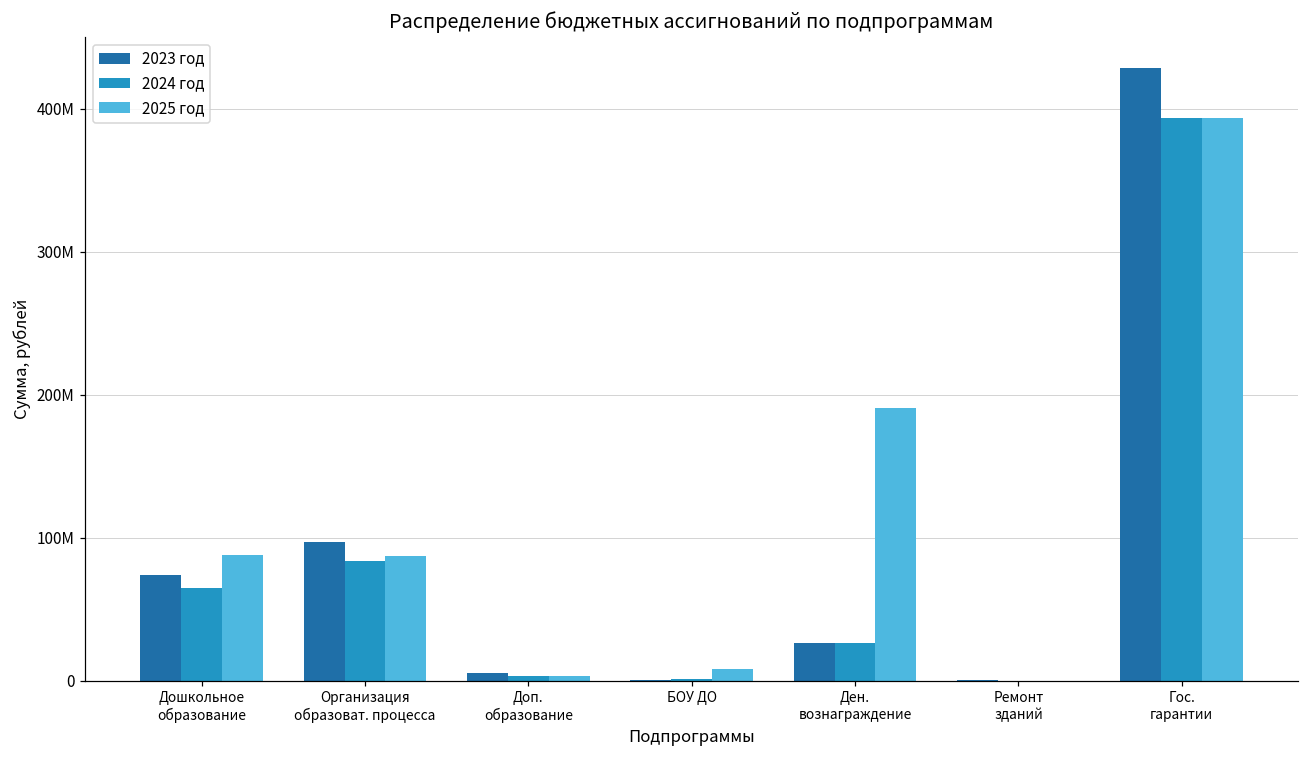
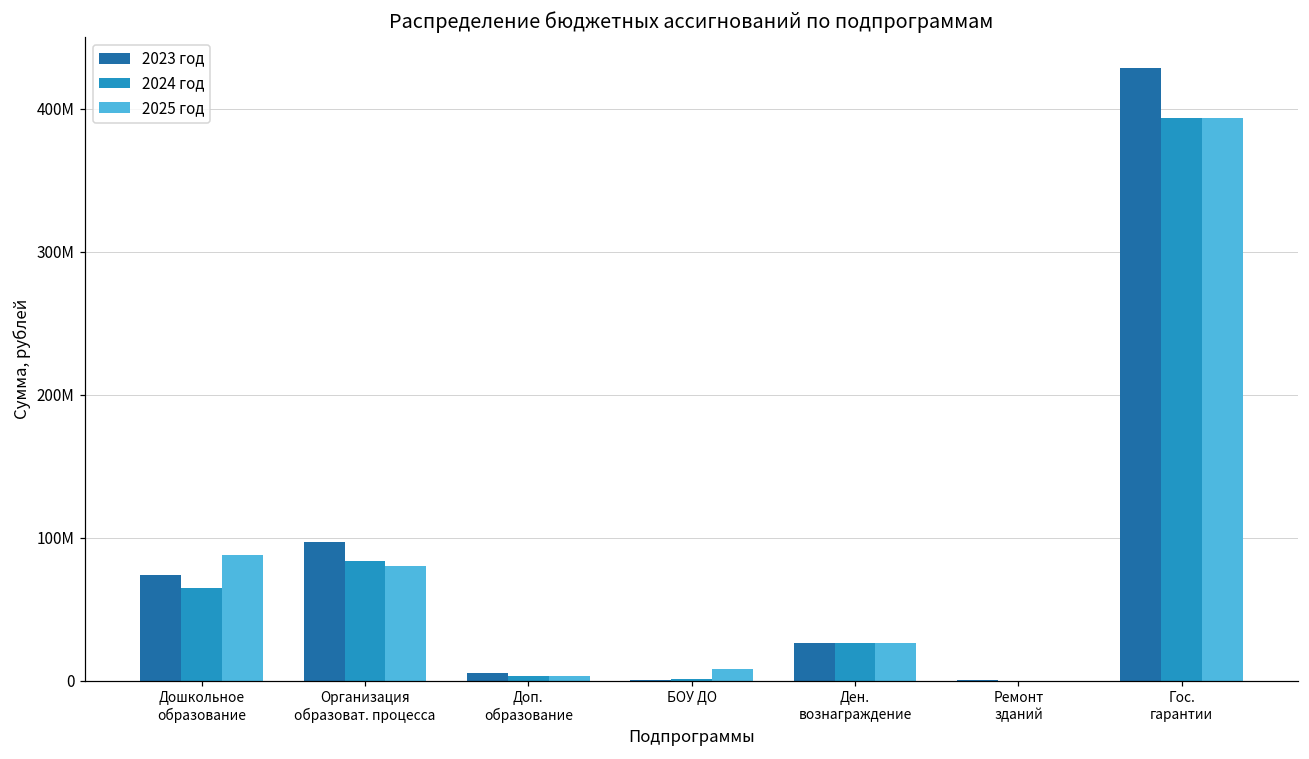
2025 год, Организация образоват. процесса: 87000000 -> 81000000
2025 год, Ден. вознаграждение: 191000000 -> 27000000
